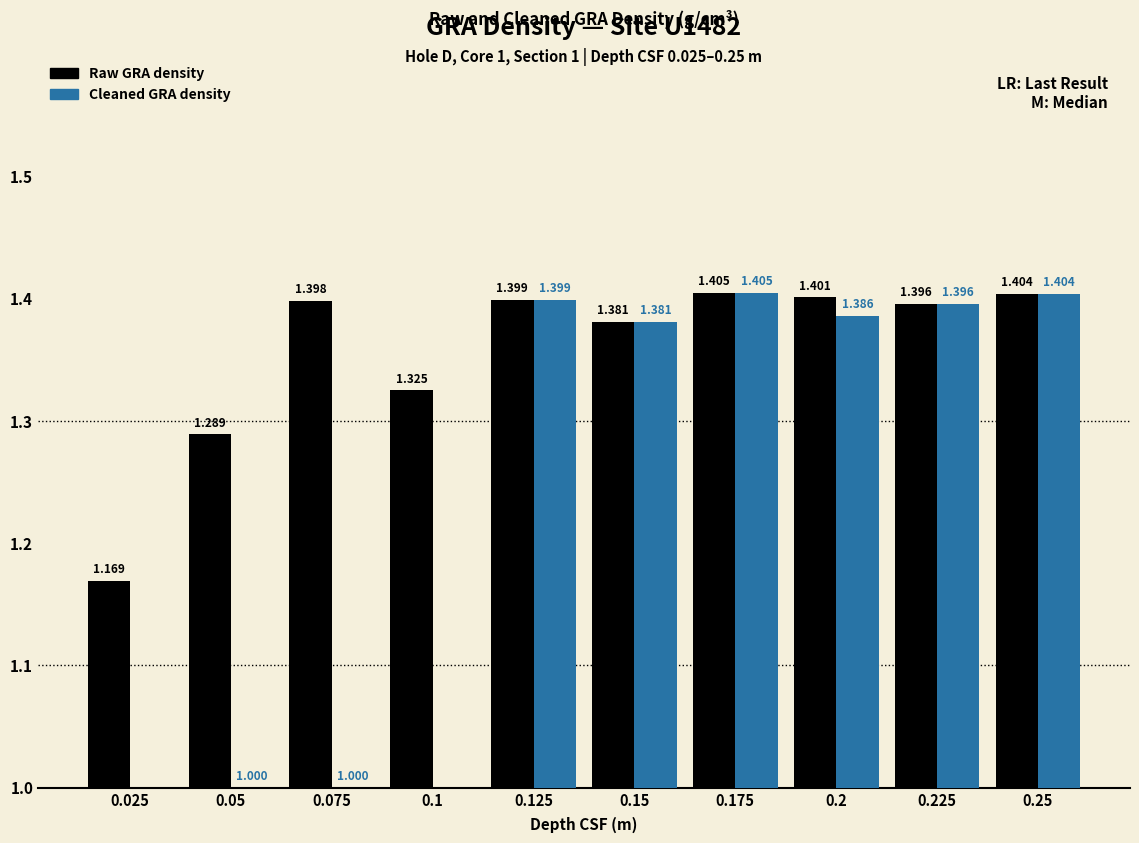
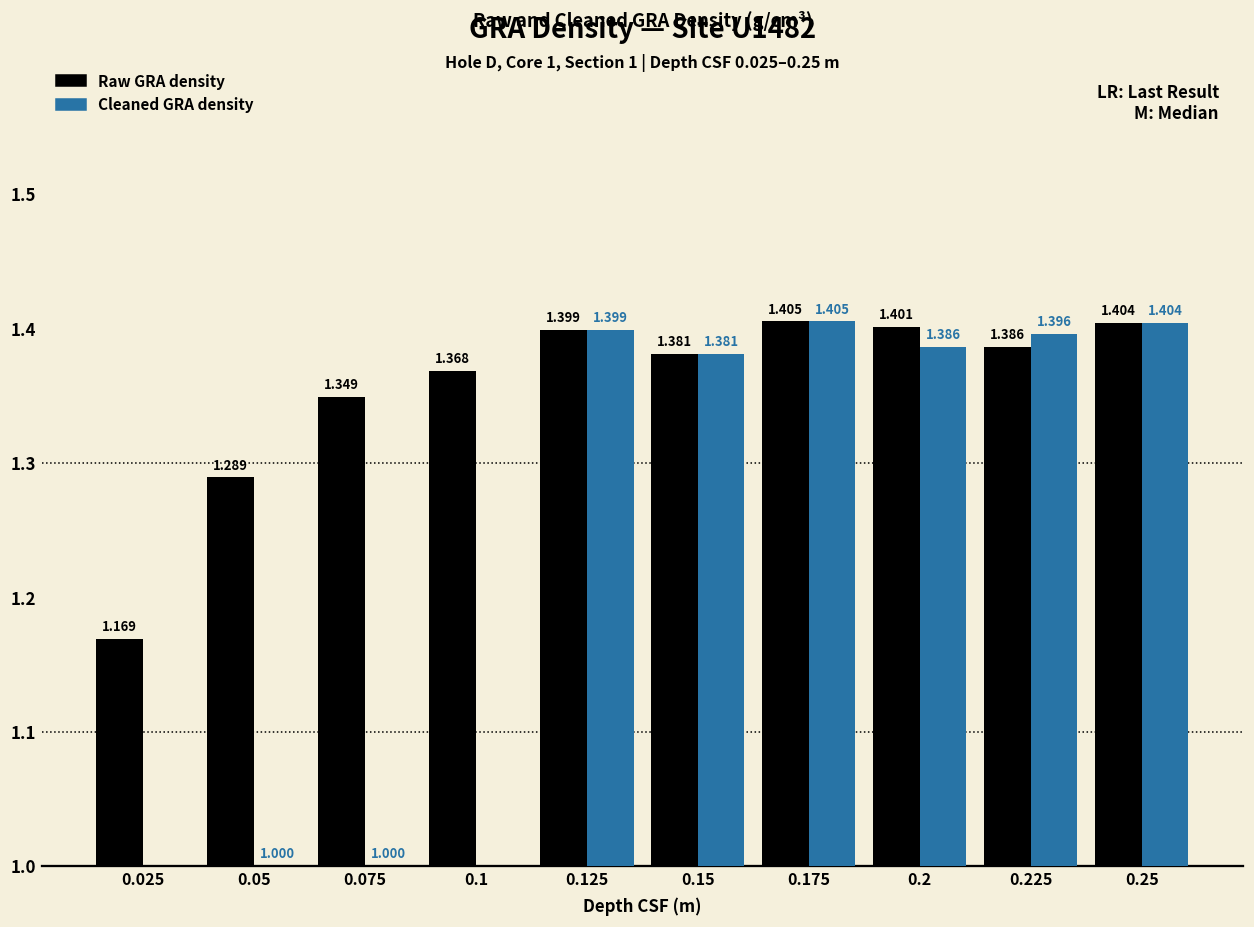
Raw GRA density, 0.075: 1.398 -> 1.349
Raw GRA density, 0.1: 1.325 -> 1.368
Raw GRA density, 0.225: 1.396 -> 1.386
